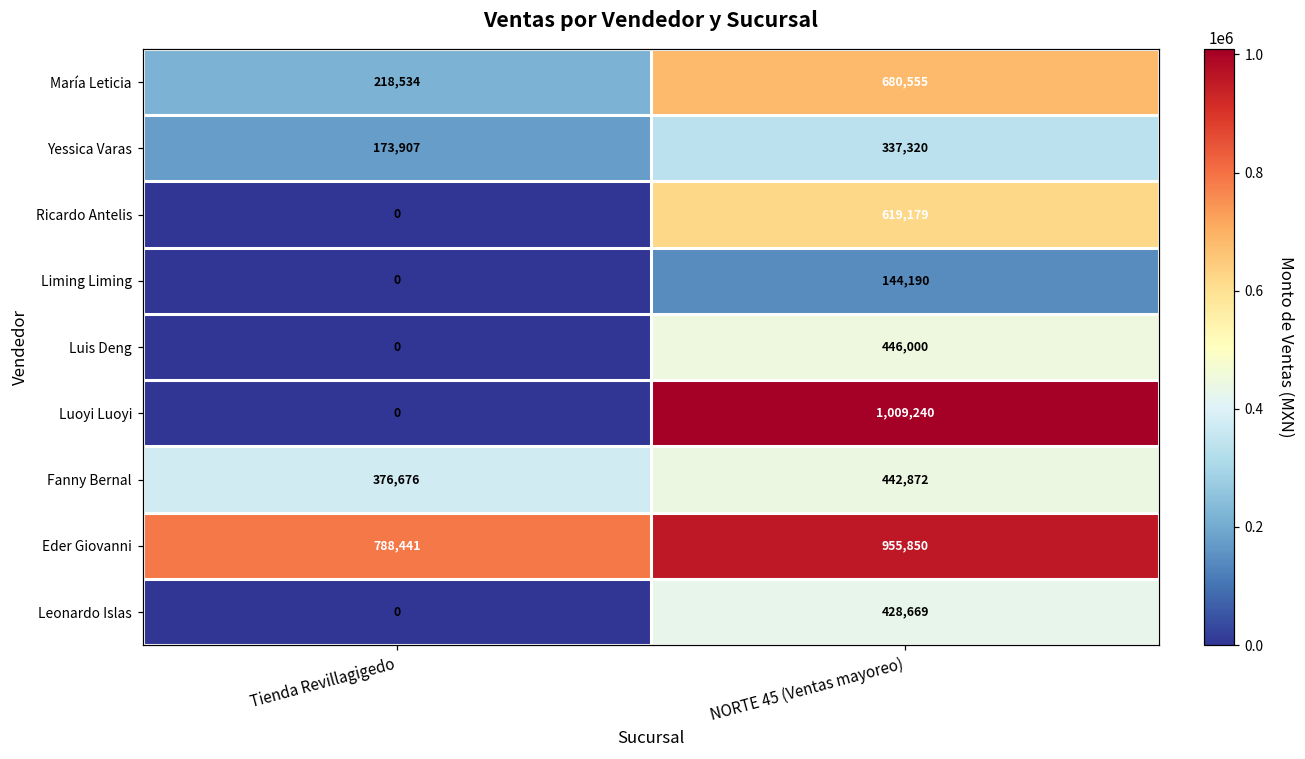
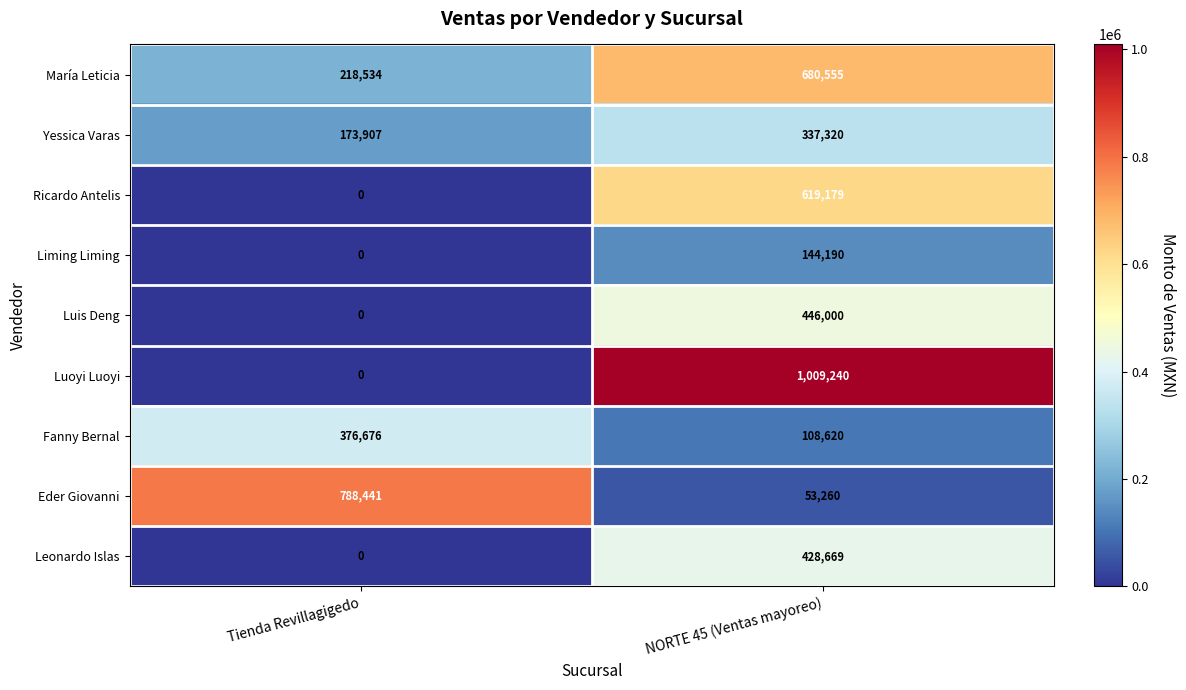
Fanny Bernal, NORTE 45 (Ventas mayoreo): 442,872 -> 108,620
Eder Giovanni, NORTE 45 (Ventas mayoreo): 955,850 -> 53,260
